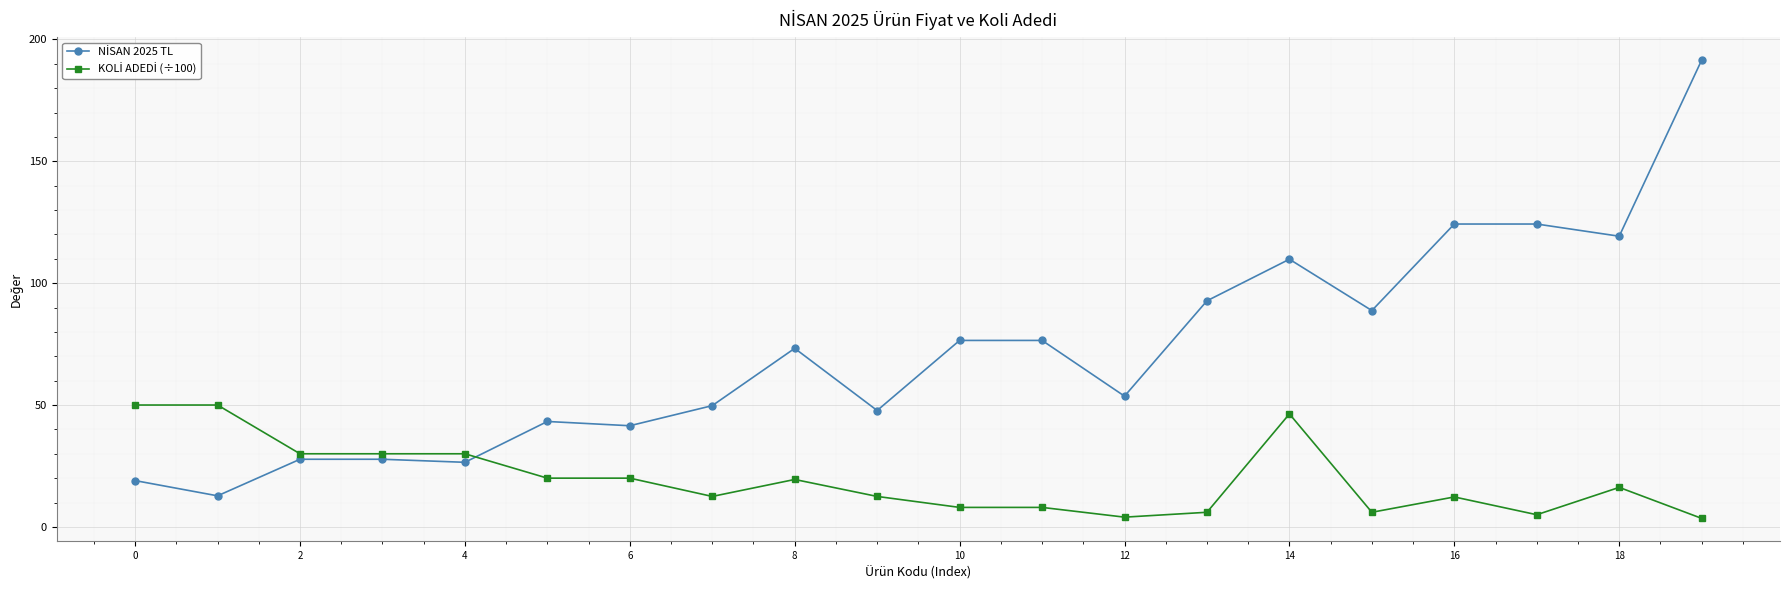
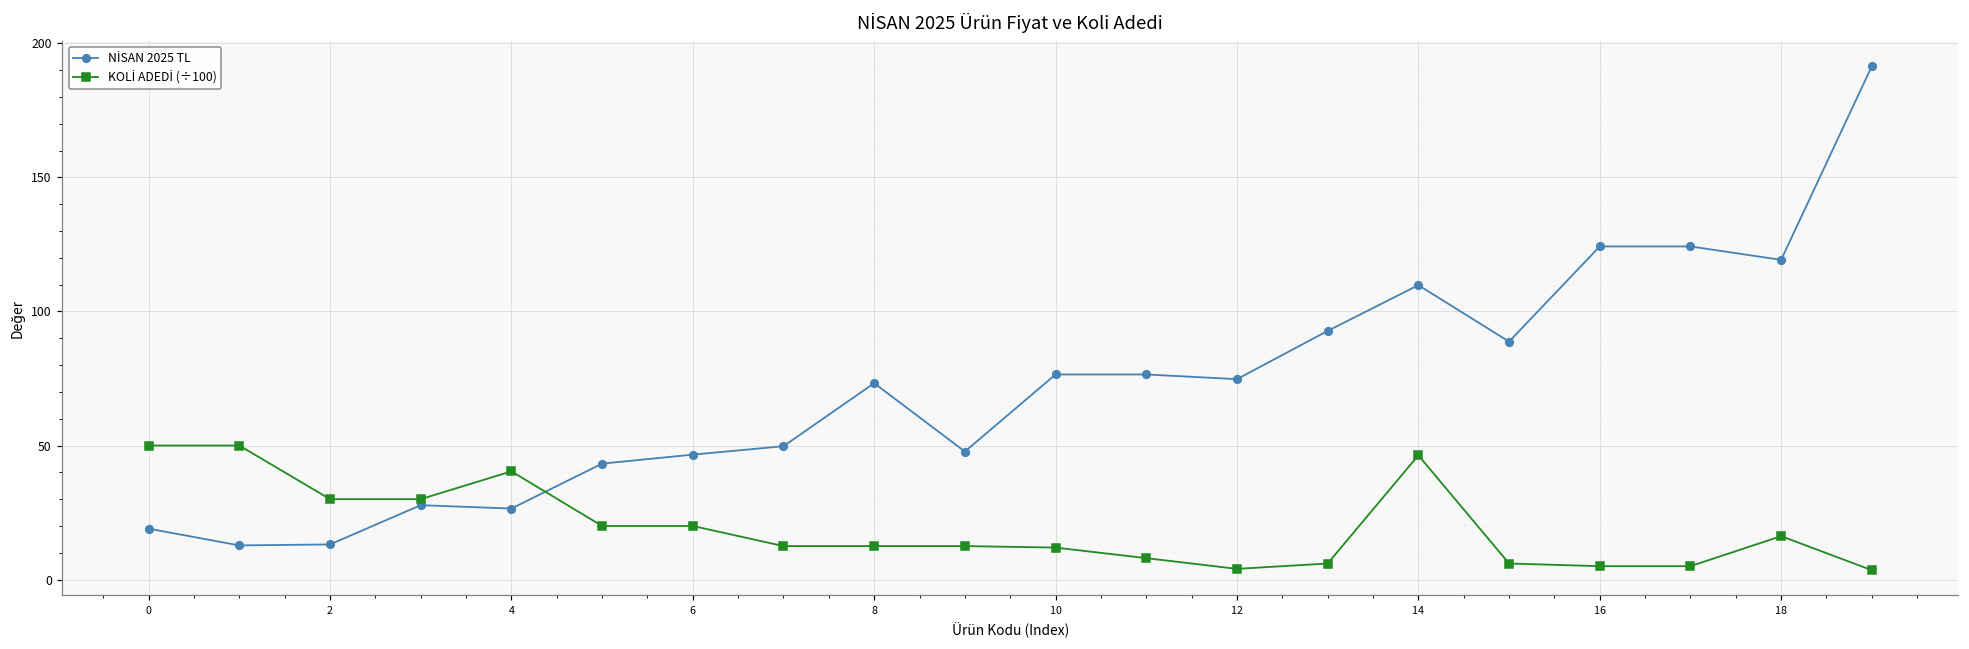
NİSAN 2025 TL, 2: 28 -> 13
KOLİ ADEDİ (÷100), 4: 30 -> 40
NİSAN 2025 TL, 6: 42 -> 47
KOLİ ADEDİ (÷100), 8: 19 -> 13
KOLİ ADEDİ (÷100), 10: 8 -> 12
NİSAN 2025 TL, 12: 54 -> 75
KOLİ ADEDİ (÷100), 16: 12 -> 5
